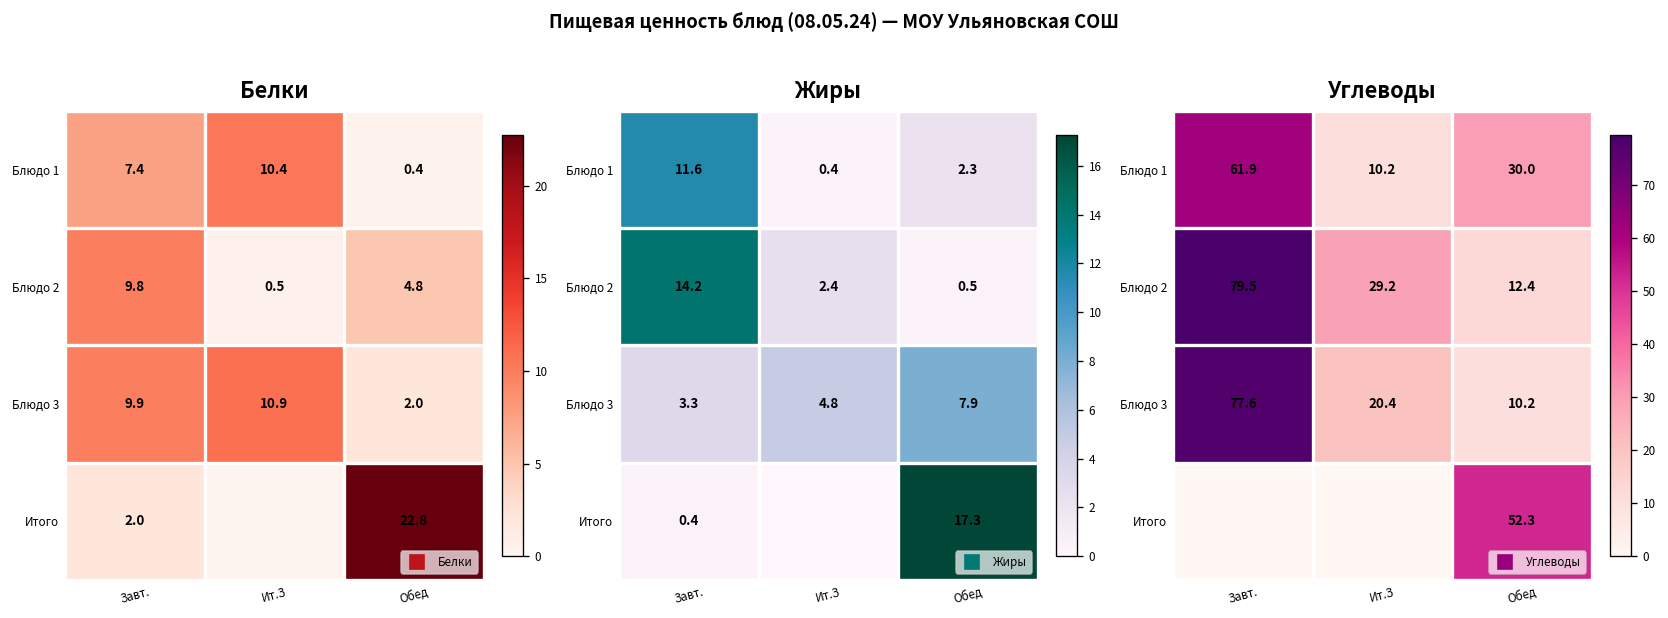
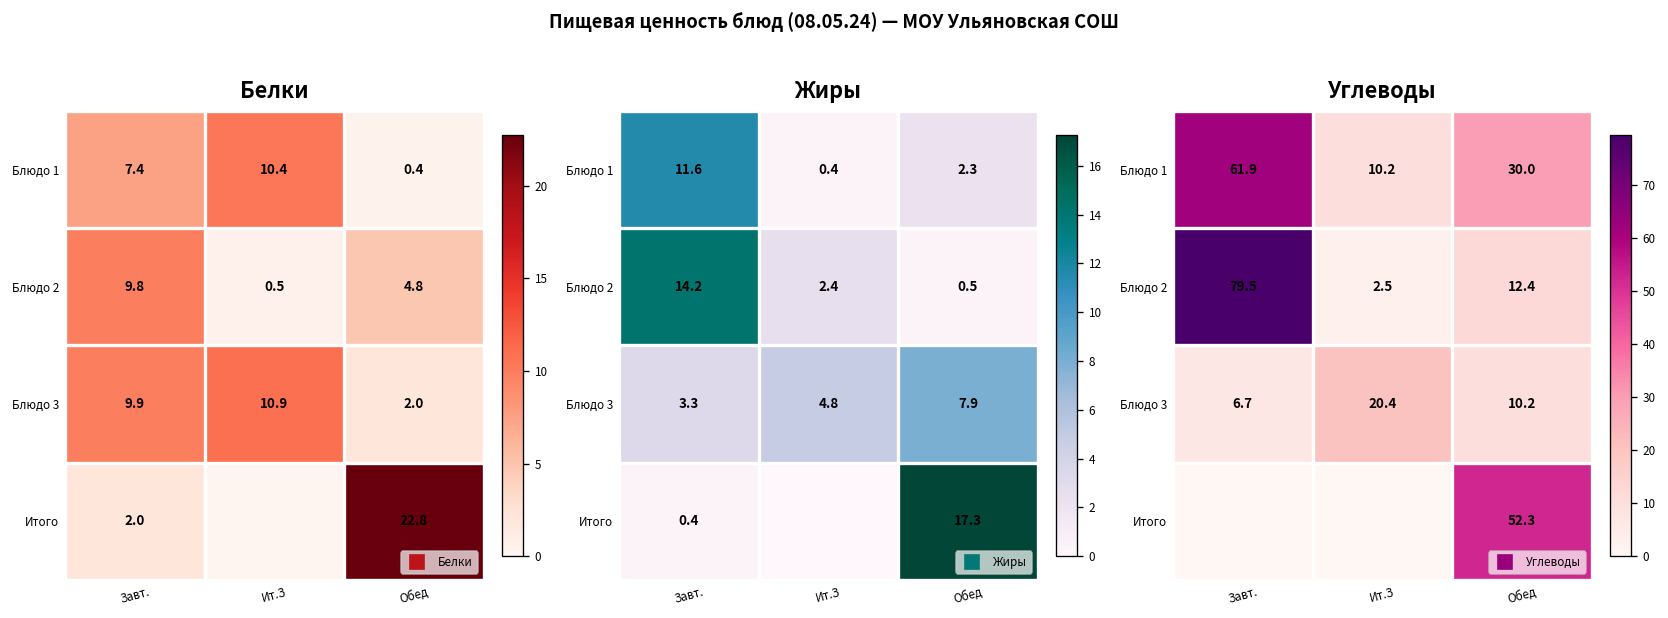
Углеводы, Блюдо 2, Ит.З: 29.2 -> 2.5
Углеводы, Блюдо 3, Завт.: 77.6 -> 6.7
